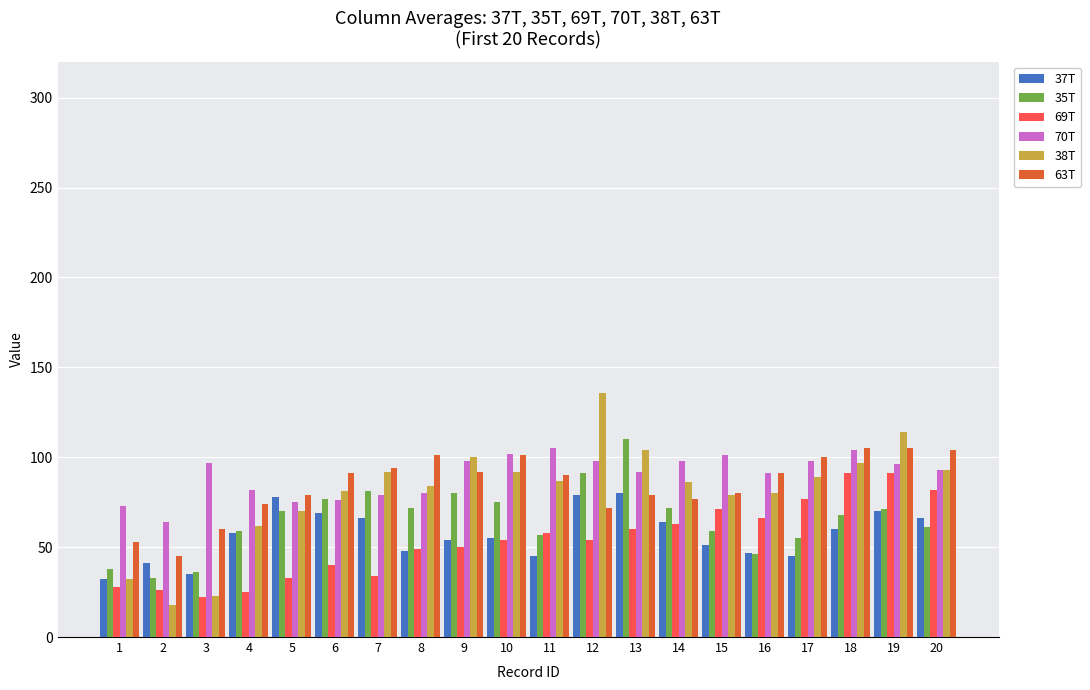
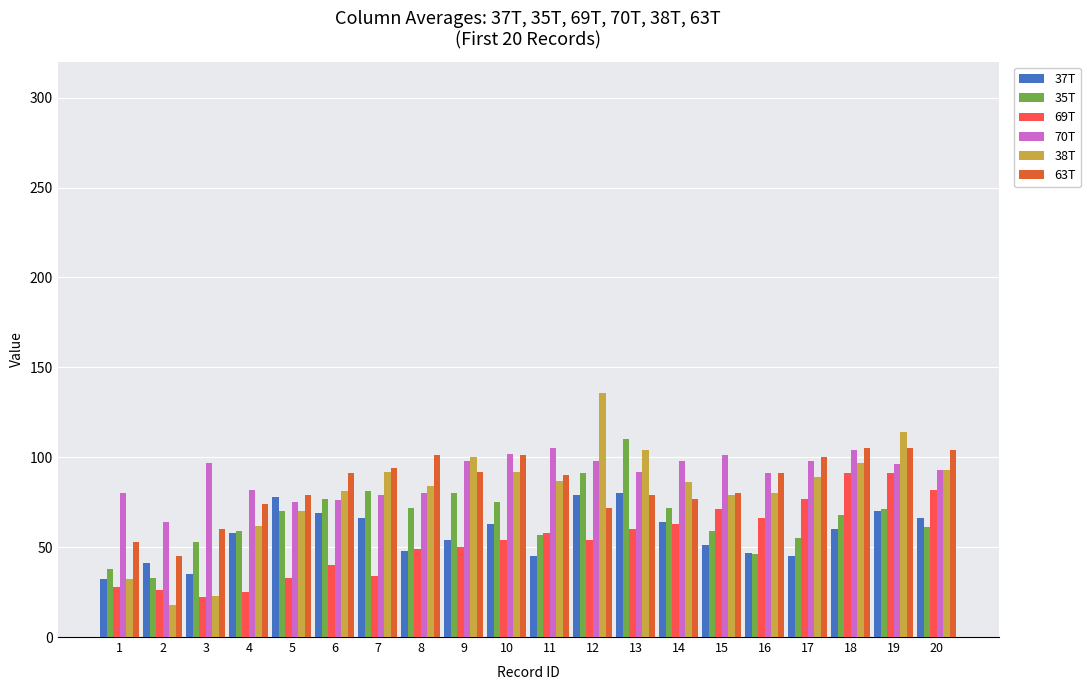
70T, 1: 73 -> 80
35T, 3: 36 -> 53
37T, 10: 55 -> 63
